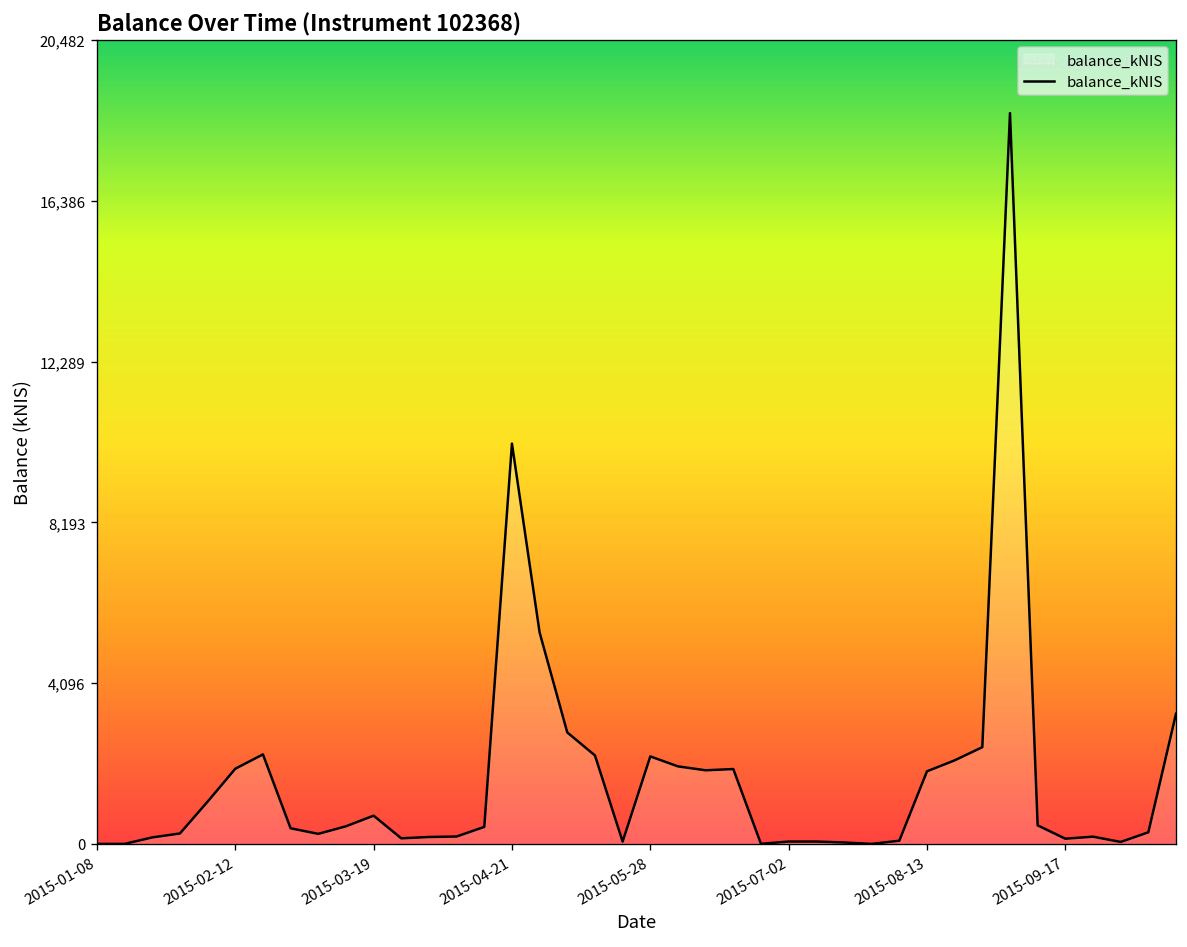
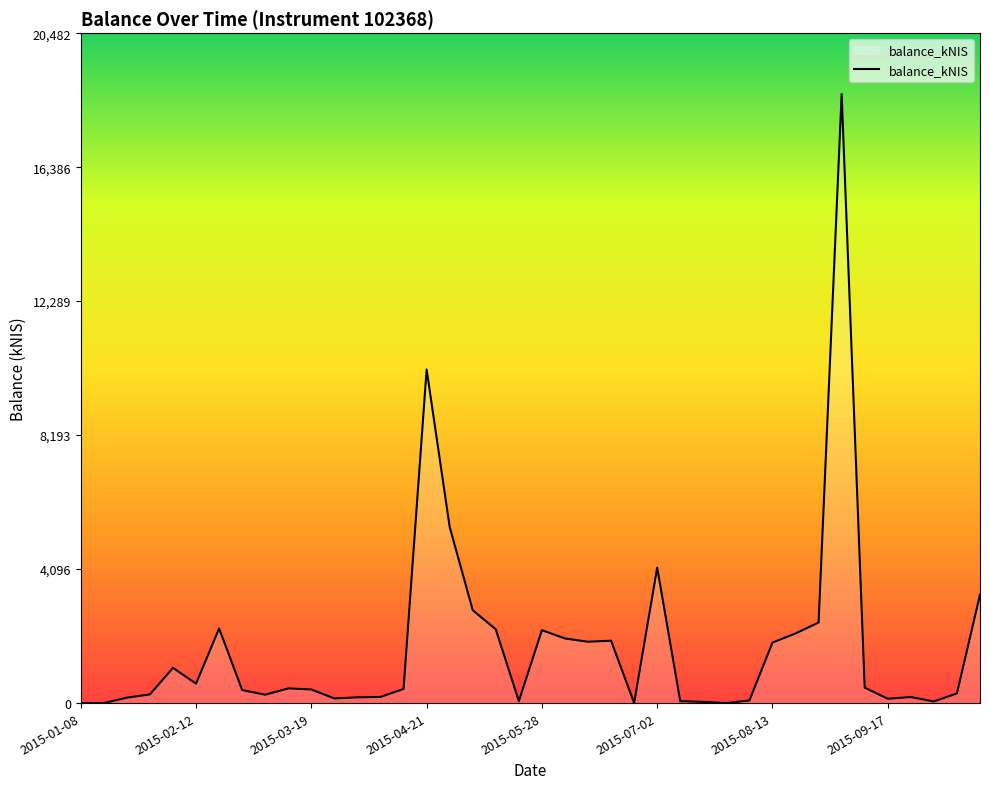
2015-02-12: 1,900 -> 600
2015-03-19: 700 -> 400
2015-07-02: 100 -> 4,100
